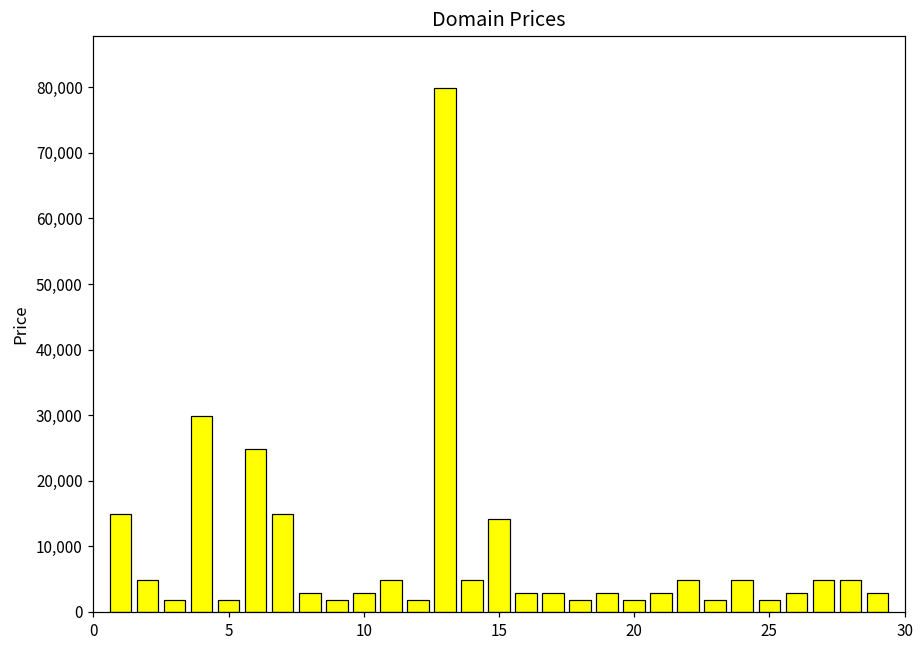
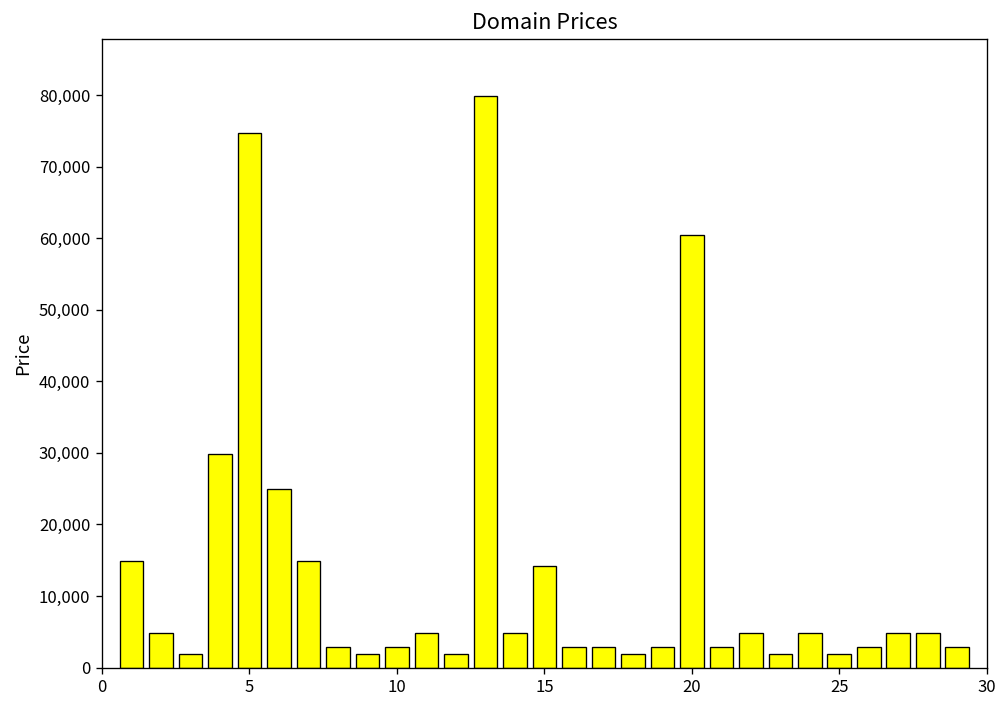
5: 2,000 -> 75,000
20: 2,000 -> 60,000
